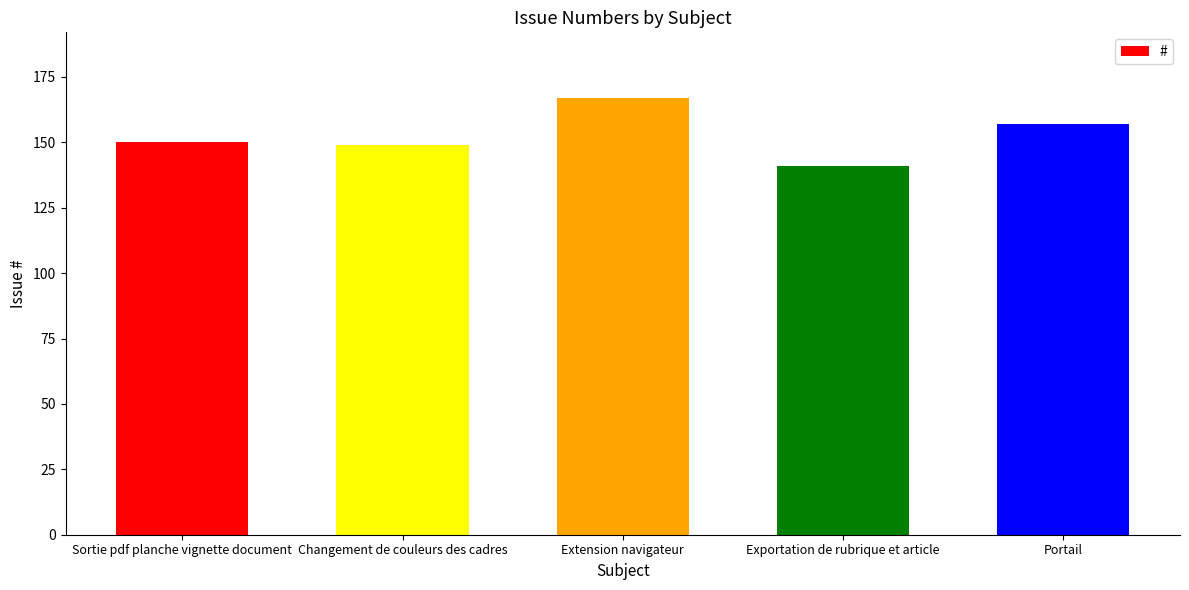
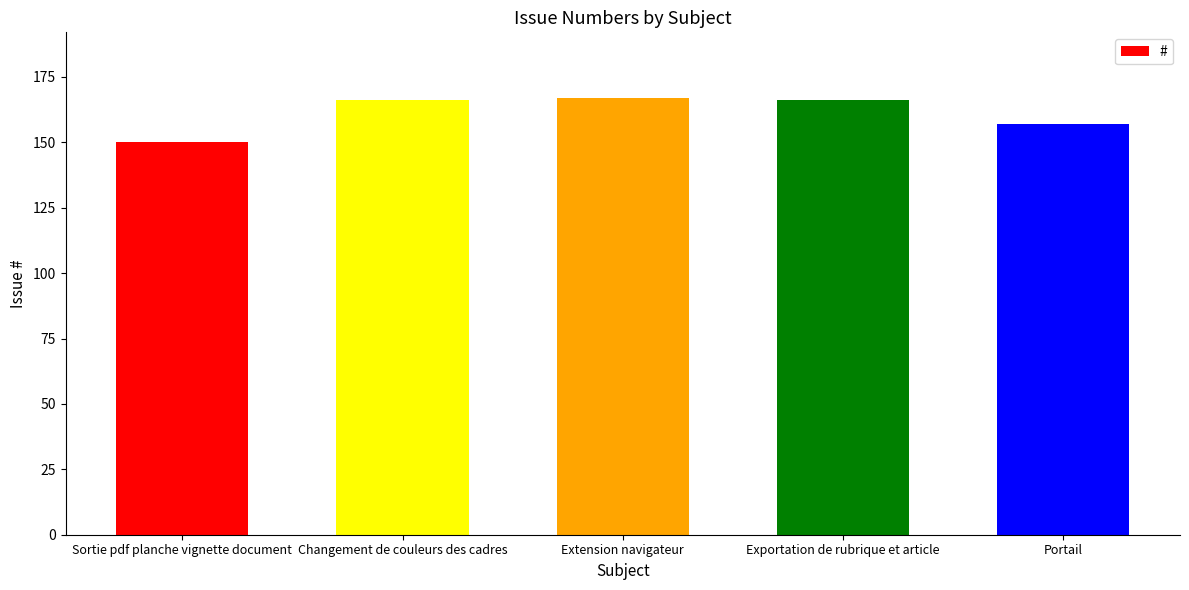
Changement de couleurs des cadres: 149 -> 166
Exportation de rubrique et article: 141 -> 166
